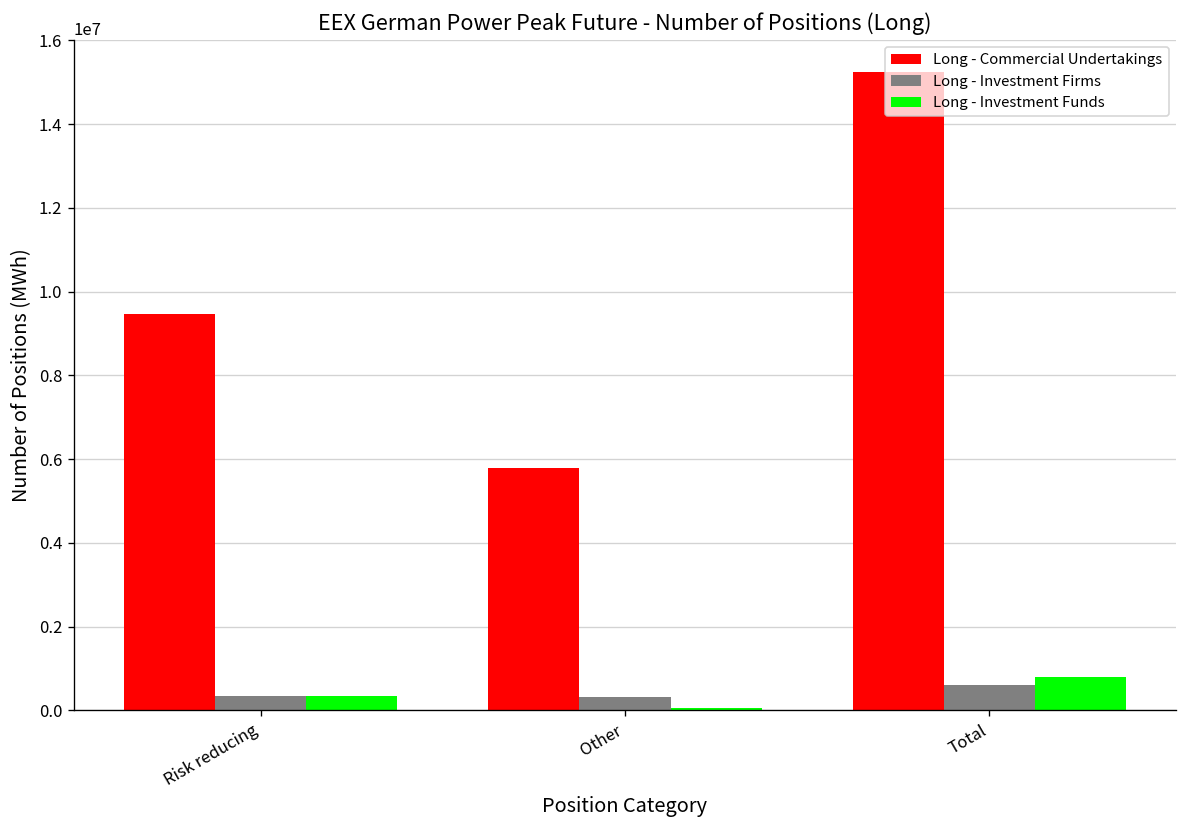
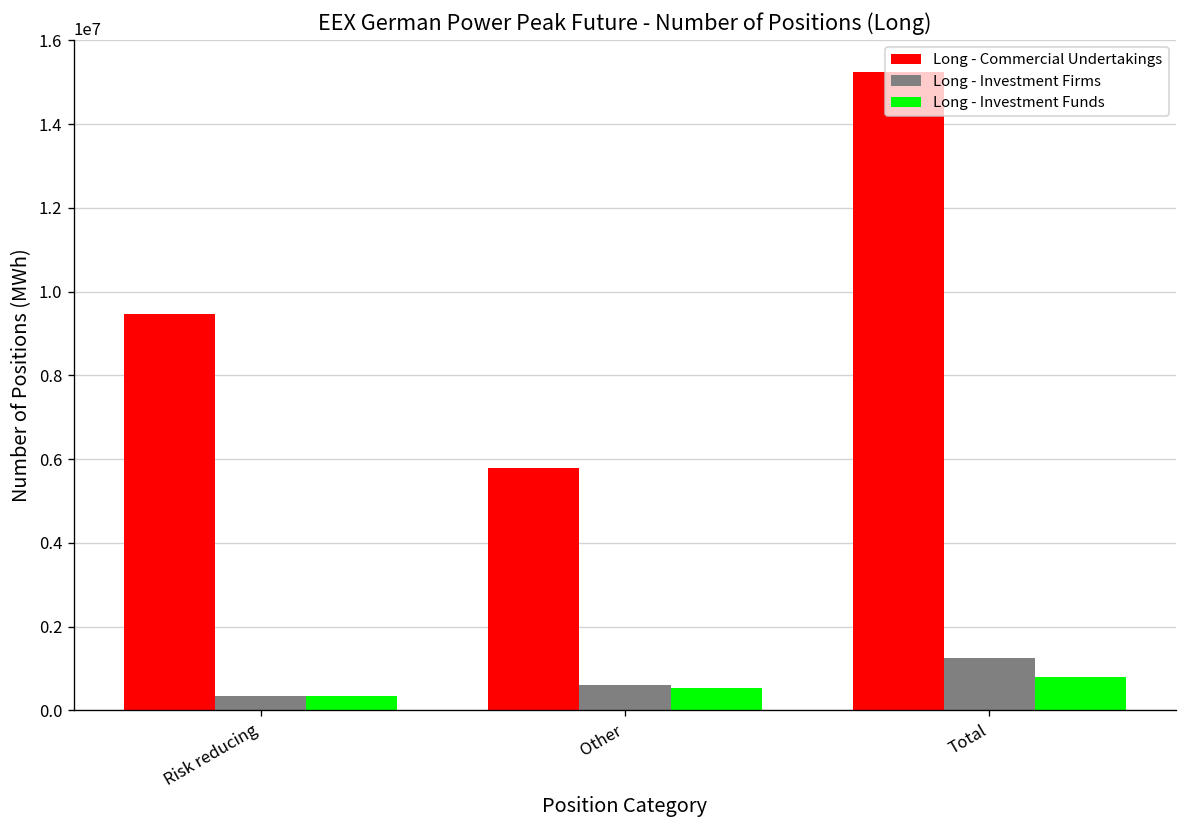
Long - Investment Firms, Other: 300000 -> 600000
Long - Investment Funds, Other: 100000 -> 500000
Long - Investment Firms, Total: 600000 -> 1300000
